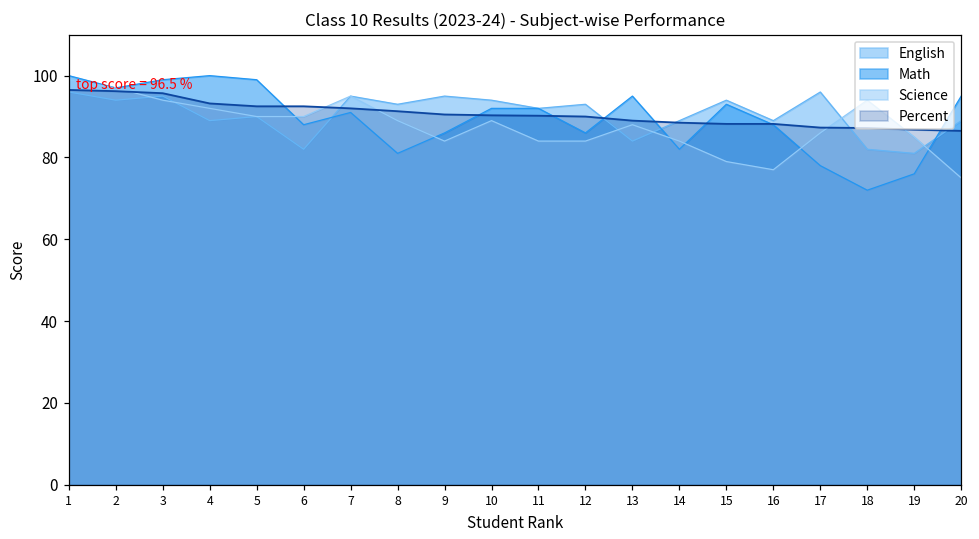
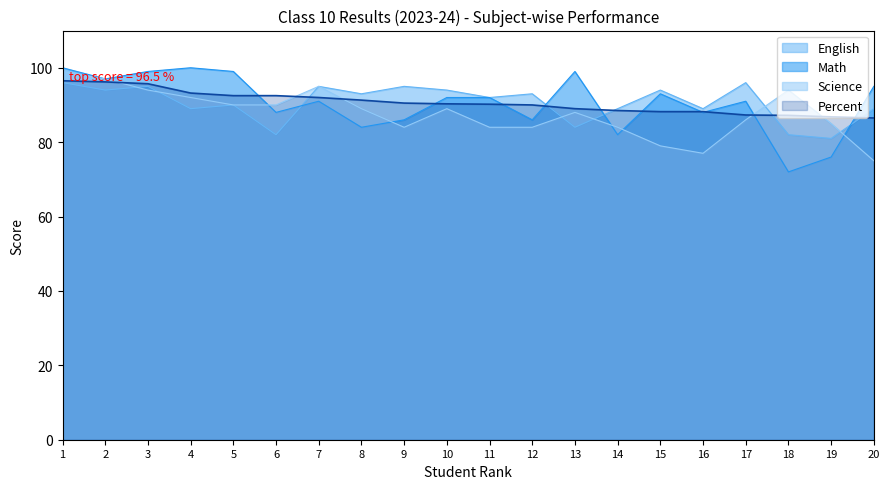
Math, 8: 81 -> 84
Math, 13: 95 -> 99
Math, 17: 78 -> 91
